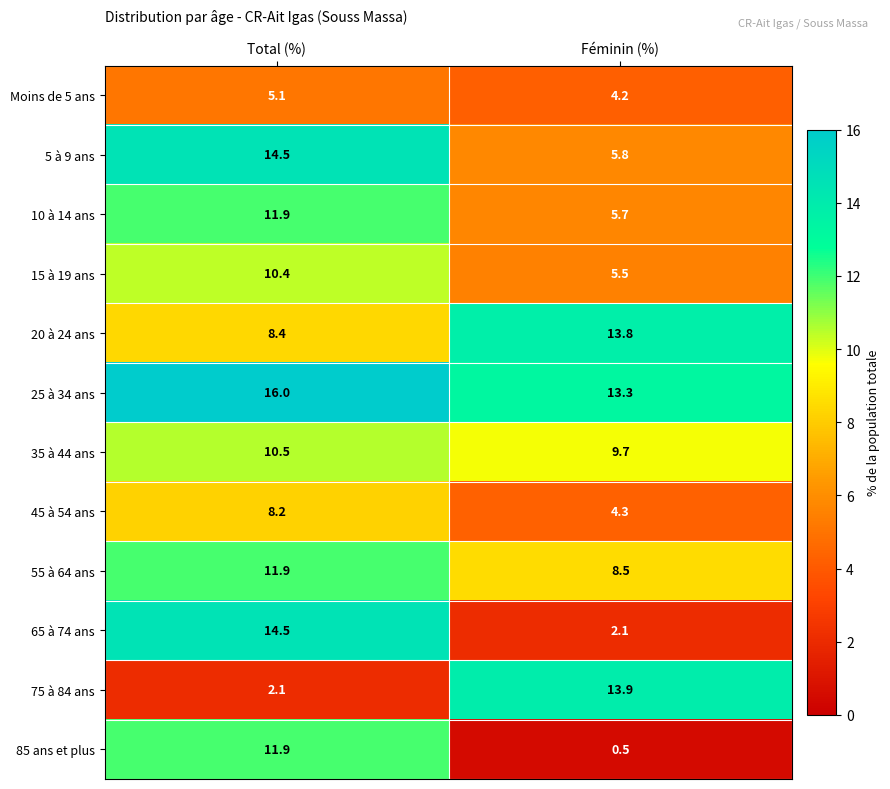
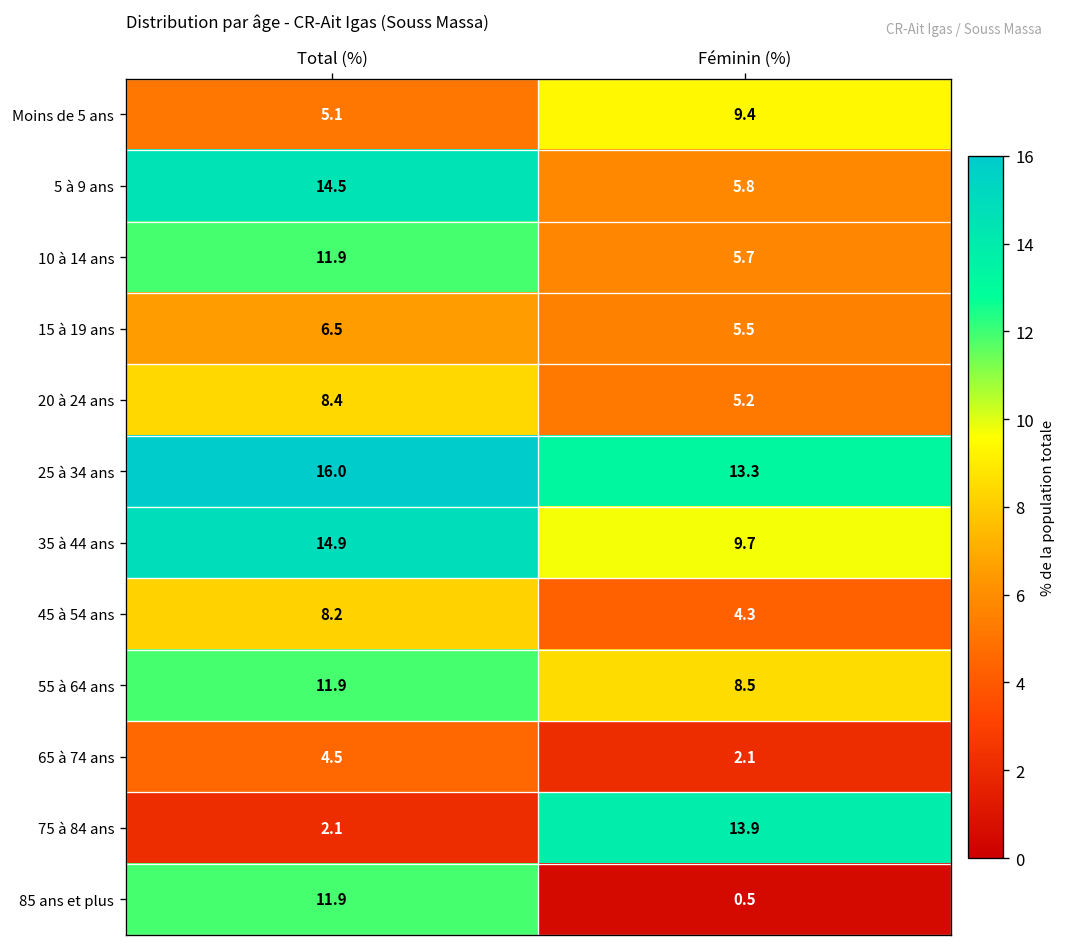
Moins de 5 ans, Féminin (%): 4.2 -> 9.4
15 à 19 ans, Total (%): 10.4 -> 6.5
20 à 24 ans, Féminin (%): 13.8 -> 5.2
35 à 44 ans, Total (%): 10.5 -> 14.9
65 à 74 ans, Total (%): 14.5 -> 4.5
